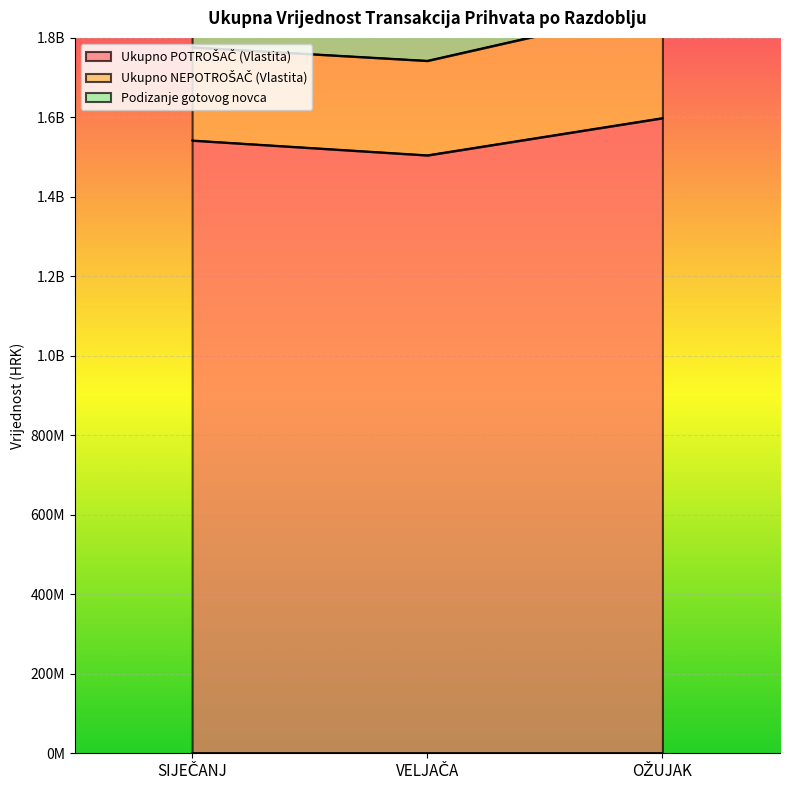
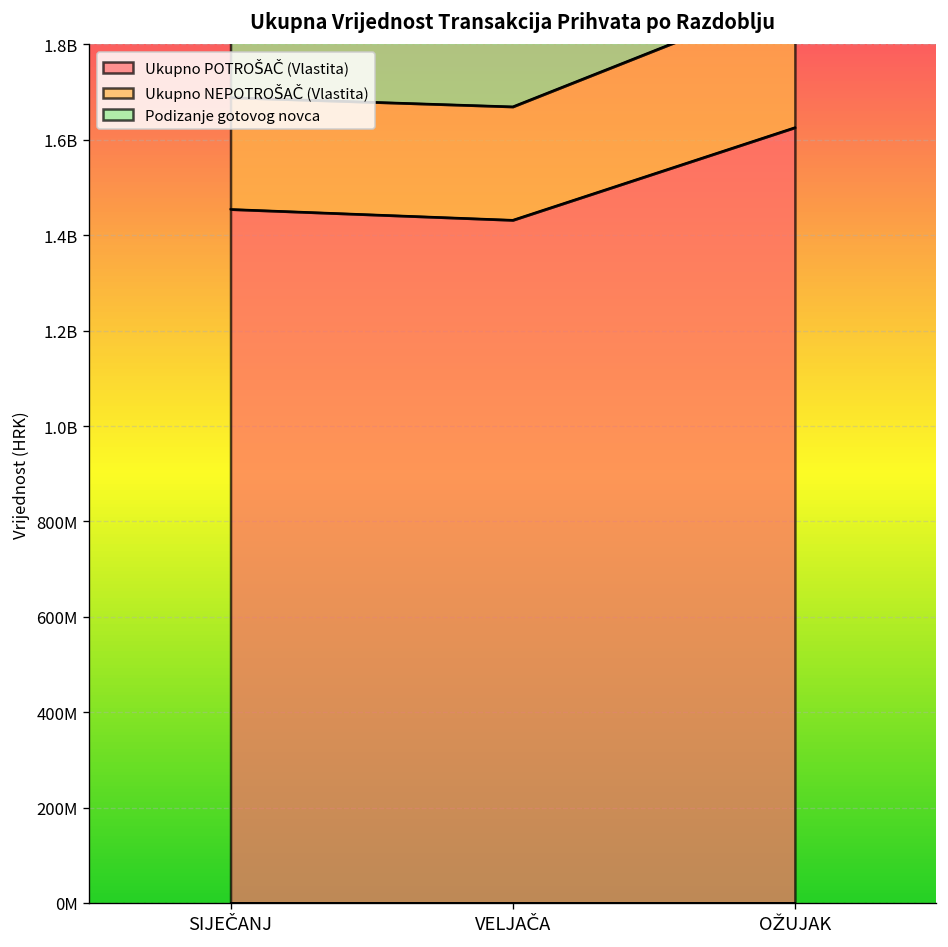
Ukupno POTROŠAČ (Vlastita), SIJEČANJ: 1540000000 -> 1450000000
Ukupno POTROŠAČ (Vlastita), VELJAČA: 1500000000 -> 1430000000
Ukupno POTROŠAČ (Vlastita), OŽUJAK: 1600000000 -> 1630000000
